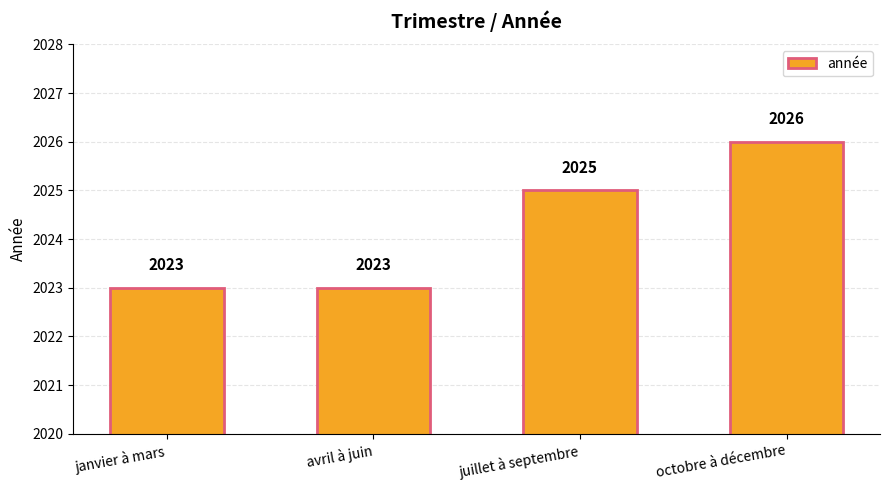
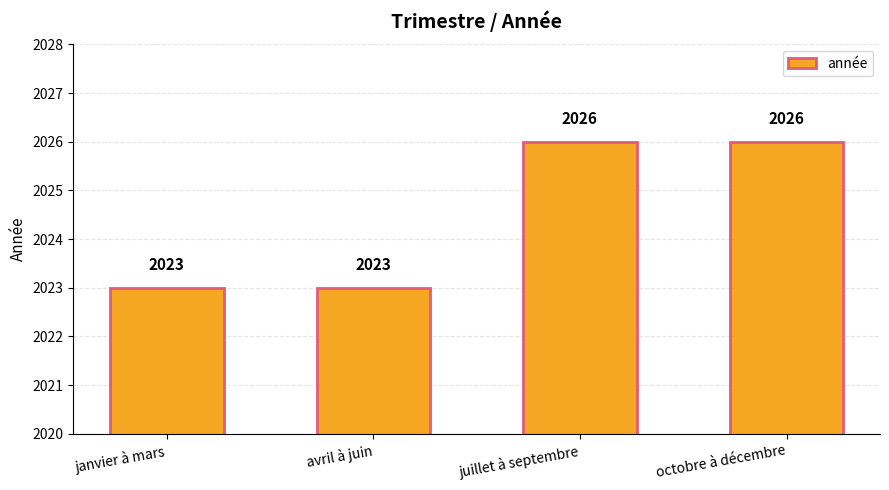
juillet à septembre: 2025 -> 2026
